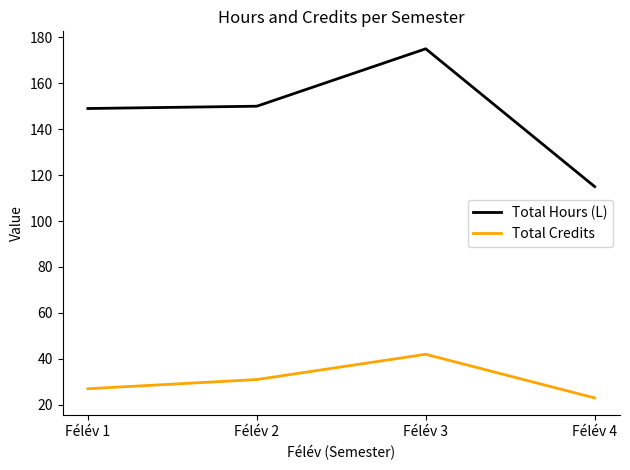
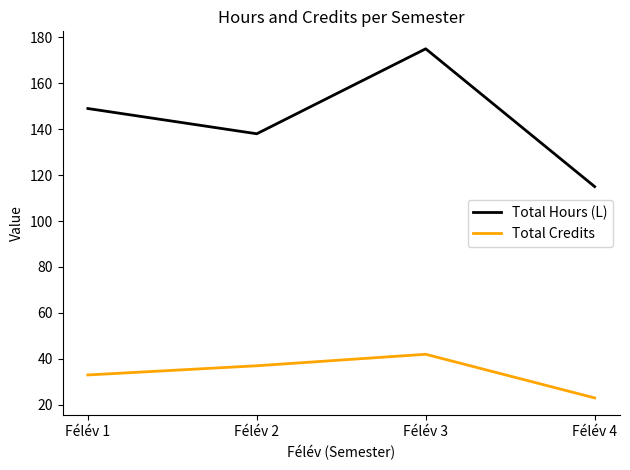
Total Credits, Félév 1: 27 -> 33
Total Hours (L), Félév 2: 150 -> 138
Total Credits, Félév 2: 31 -> 37
